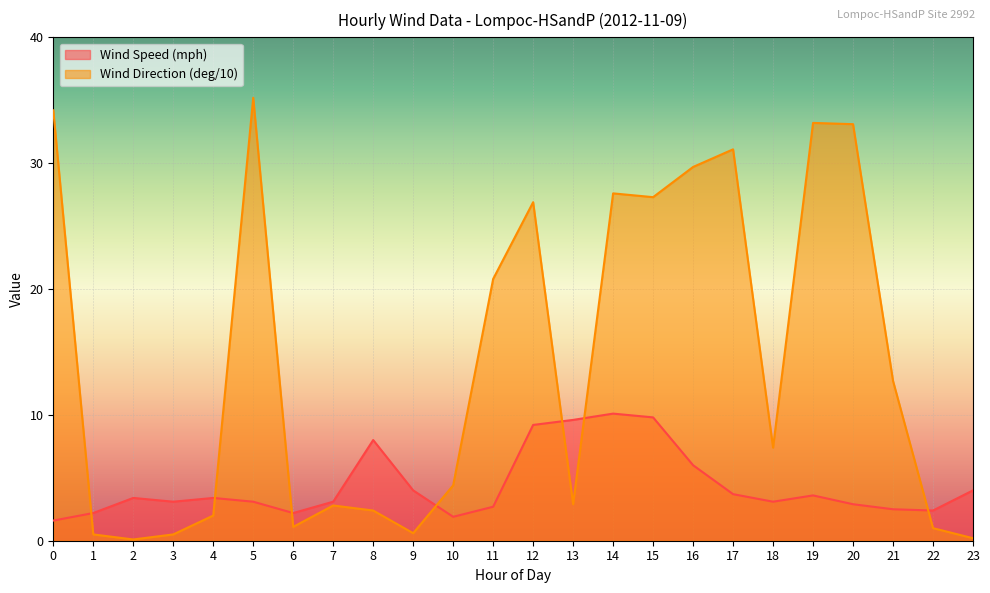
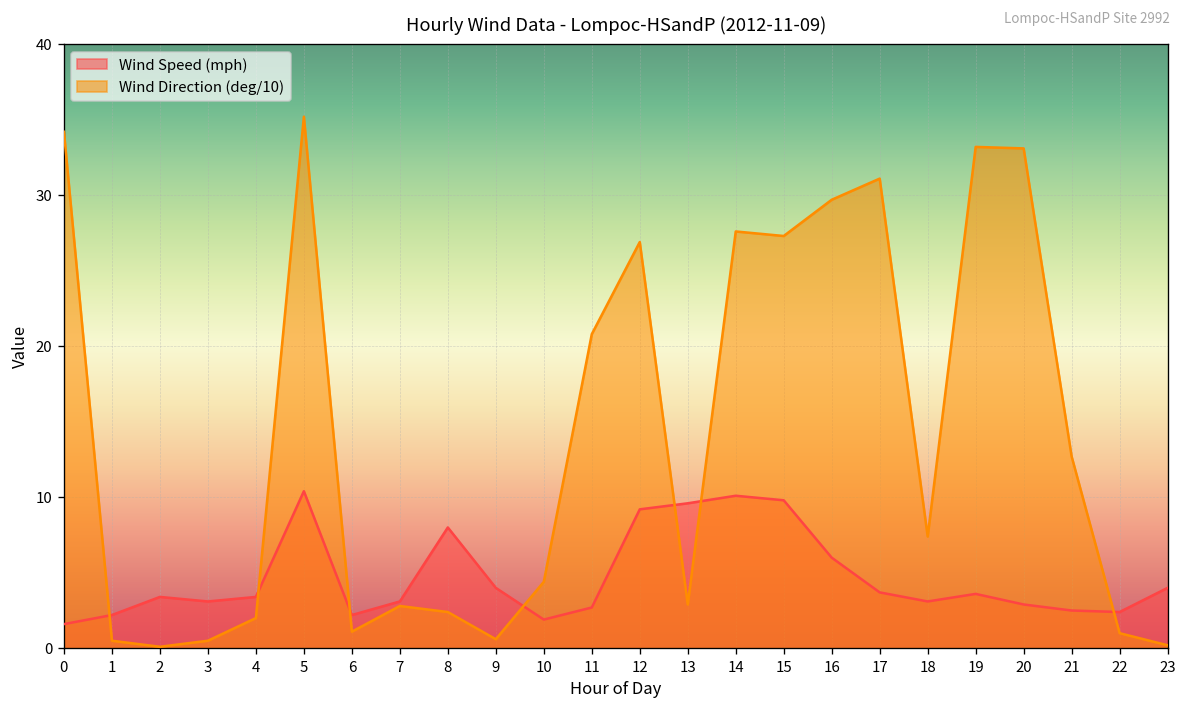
Wind Speed (mph), 5: 3.1 -> 10.4
